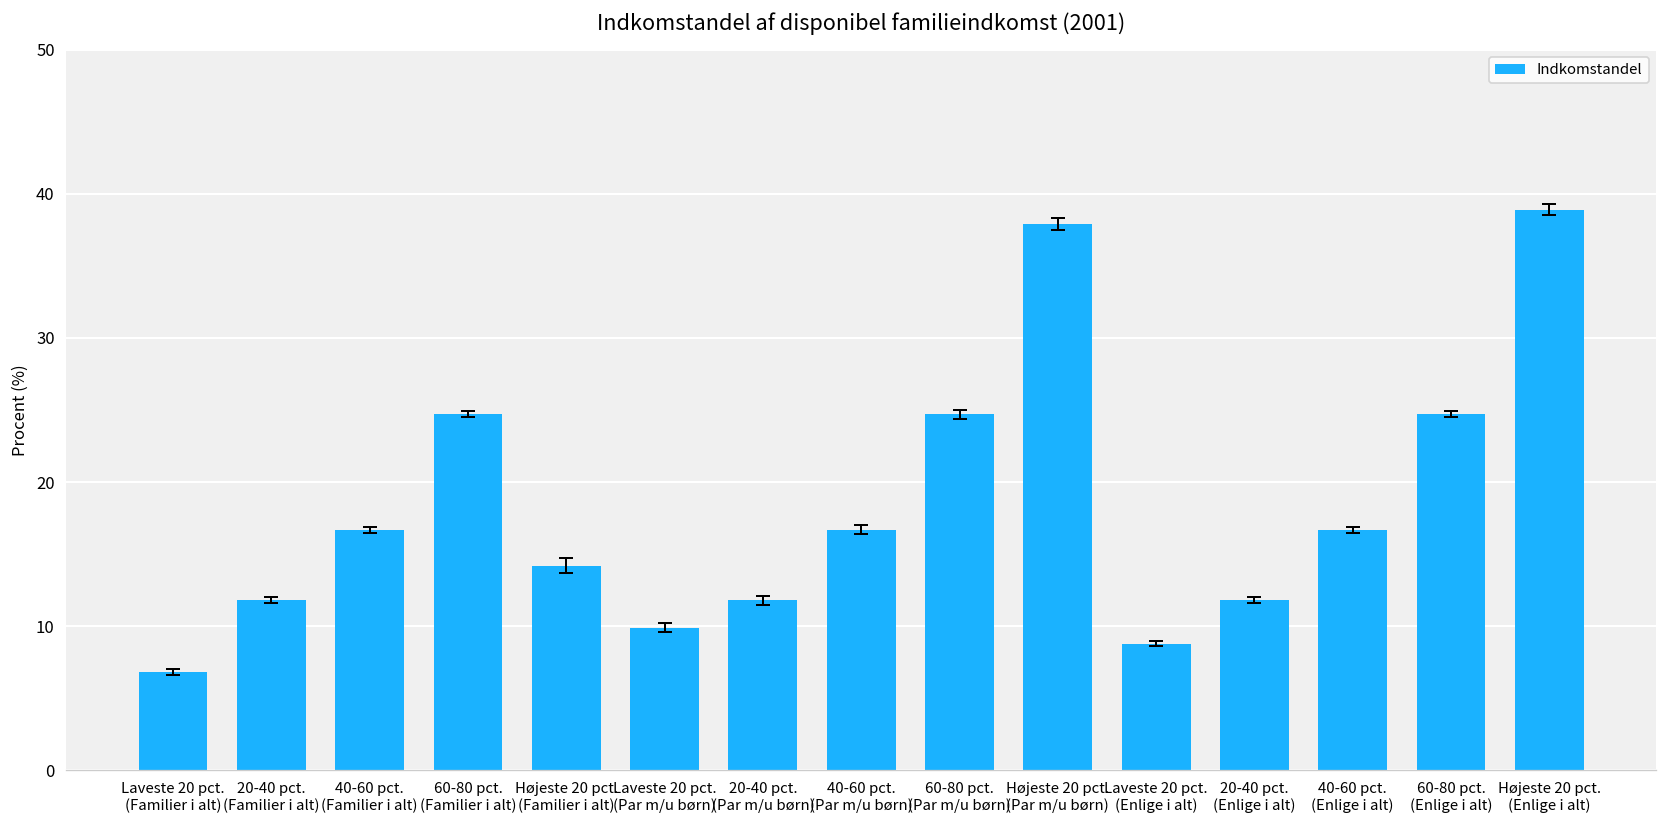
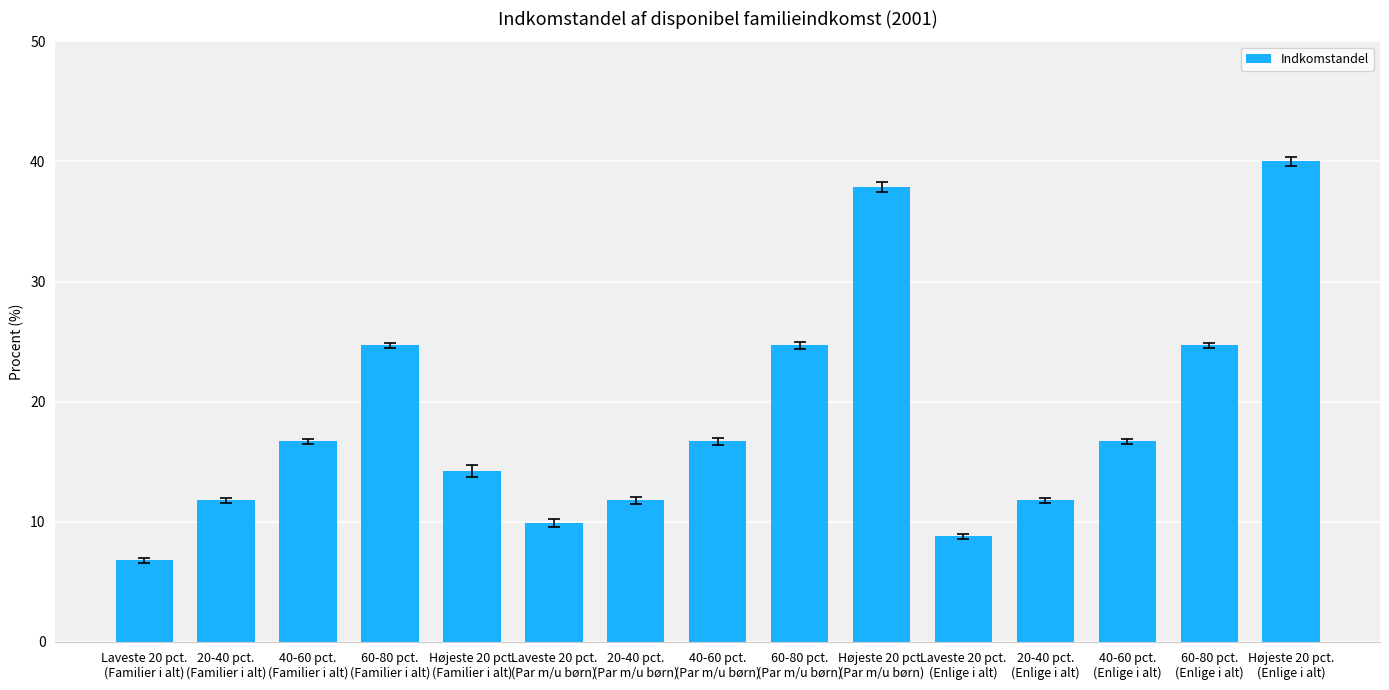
Indkomstandel, Højeste 20 pct. (Enlige i alt): 38.9 -> 40.0
